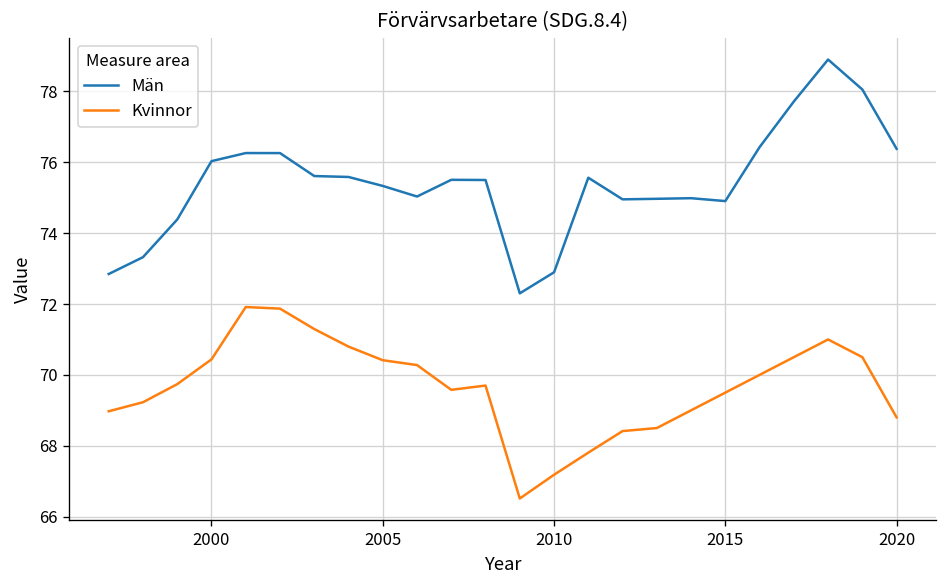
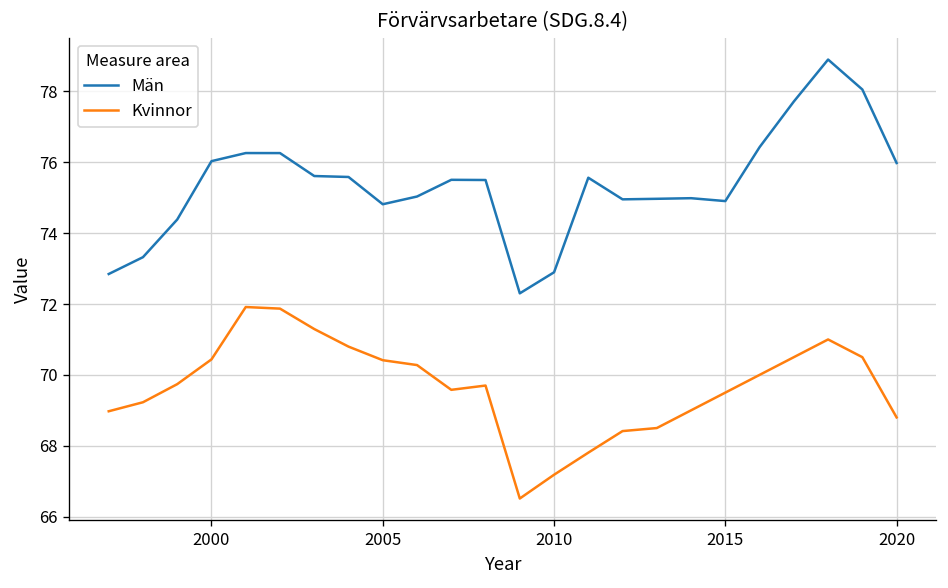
Män, 2005: 75.3 -> 74.8
Män, 2020: 76.4 -> 76.0
